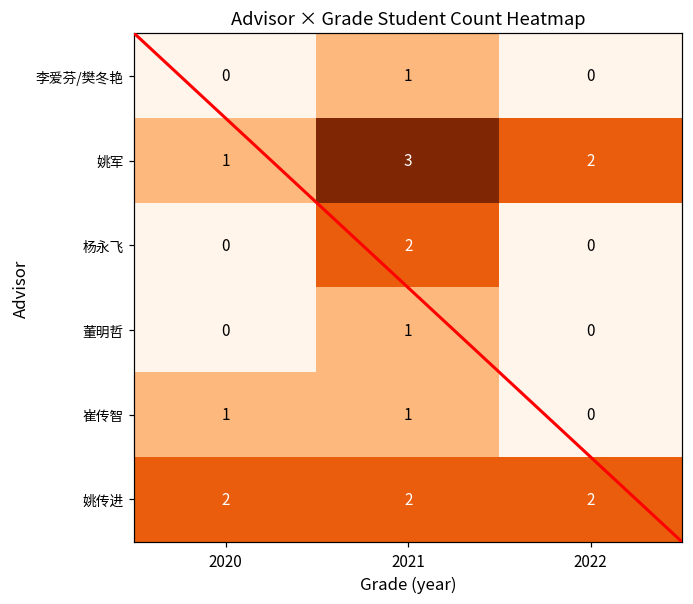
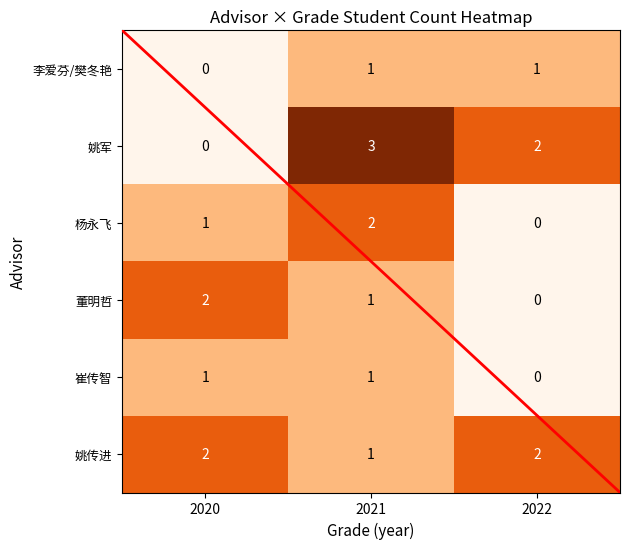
李爱芬/樊冬艳, 2022: 0 -> 1
姚军, 2020: 1 -> 0
杨永飞, 2020: 0 -> 1
董明哲, 2020: 0 -> 2
姚传进, 2021: 2 -> 1
